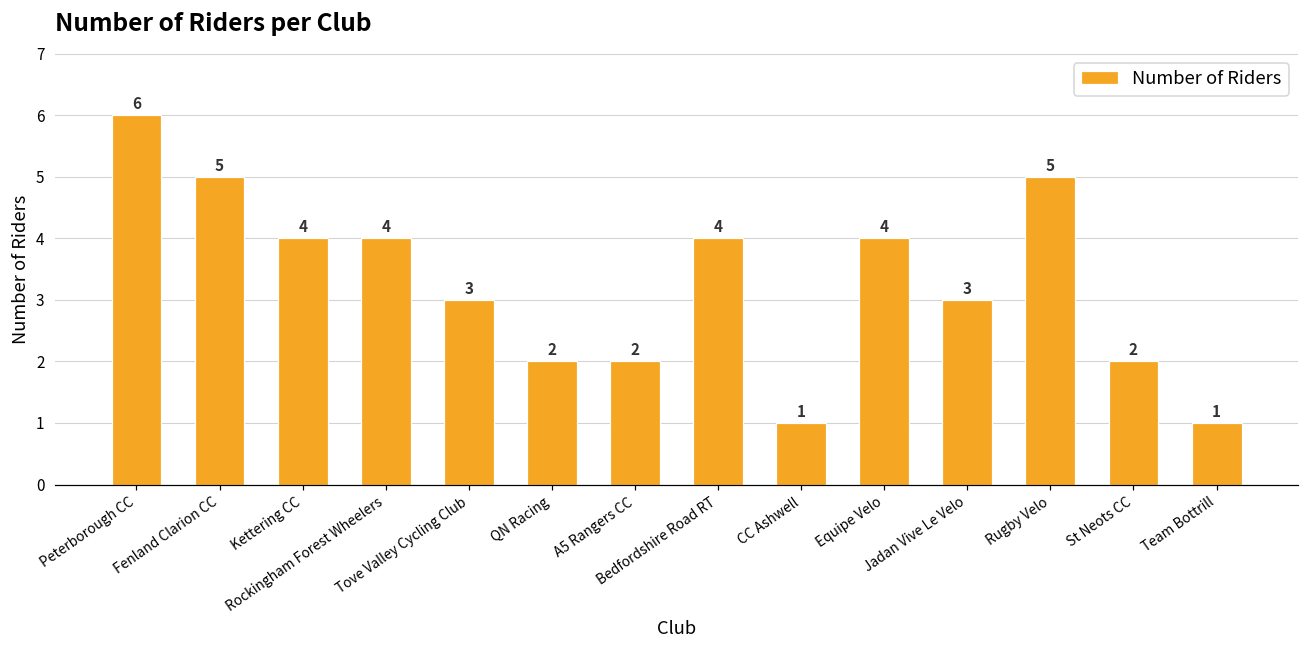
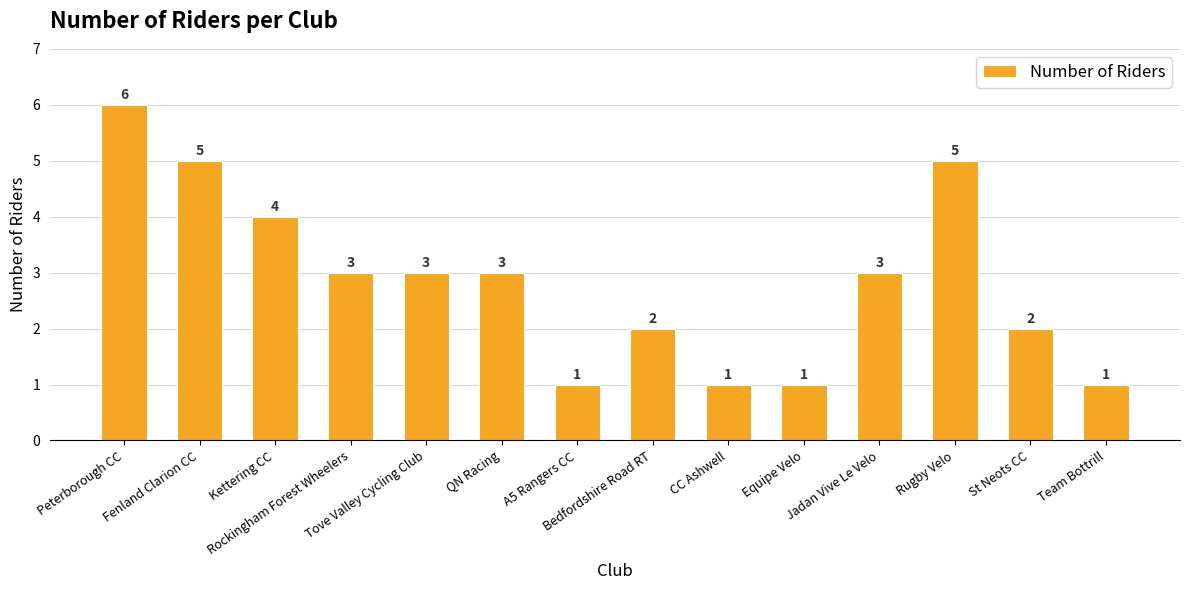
Rockingham Forest Wheelers: 4 -> 3
QN Racing: 2 -> 3
A5 Rangers CC: 2 -> 1
Bedfordshire Road RT: 4 -> 2
Equipe Velo: 4 -> 1
